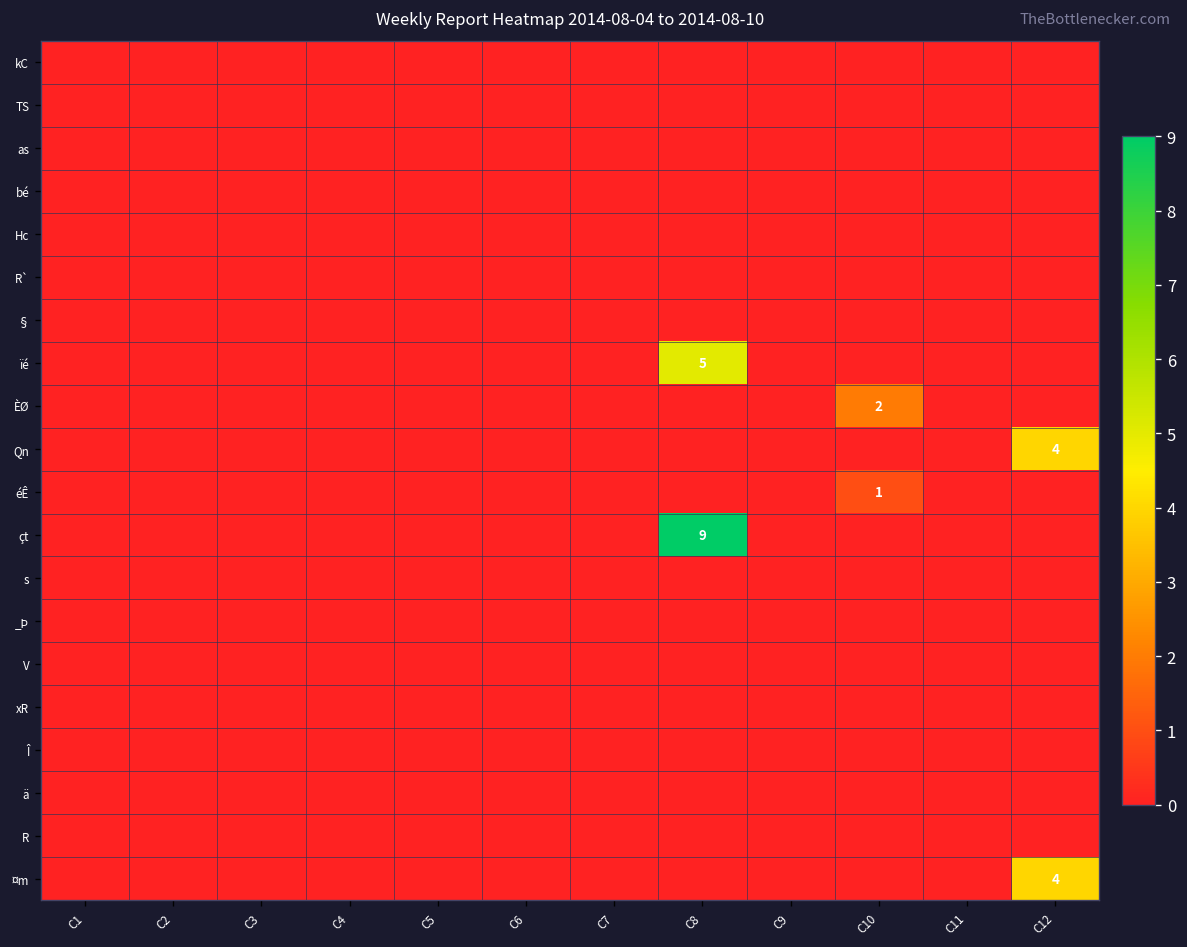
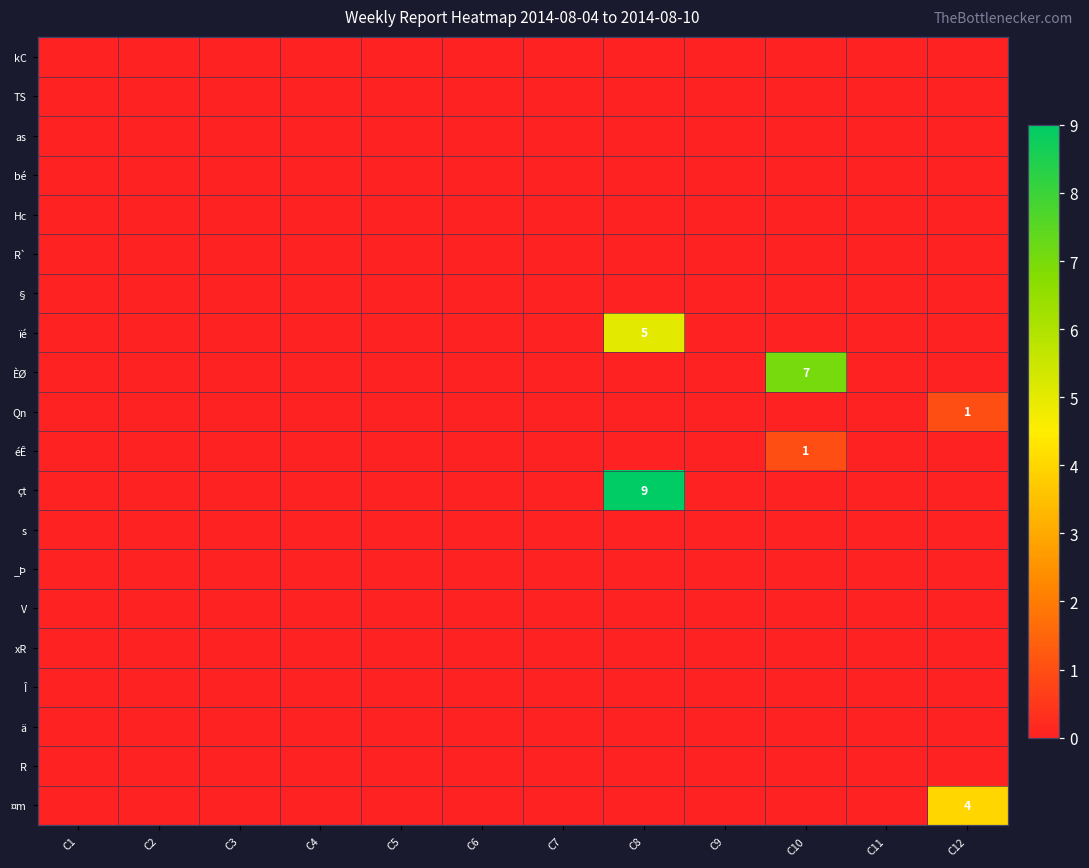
ÈØ, C10: 2 -> 7
Qn, C12: 4 -> 1
